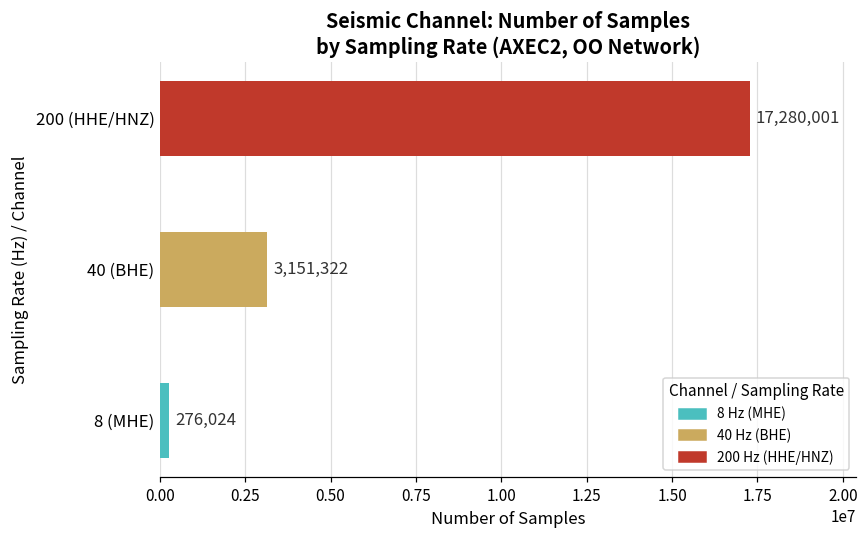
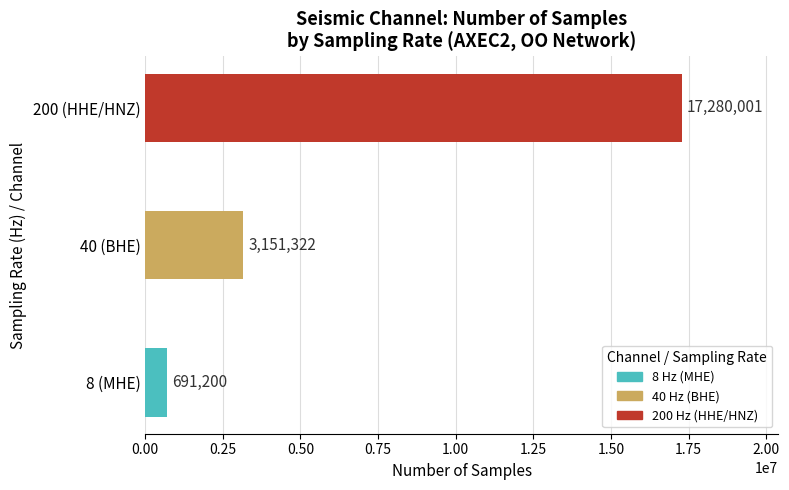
8 (MHE): 276,024 -> 691,200
